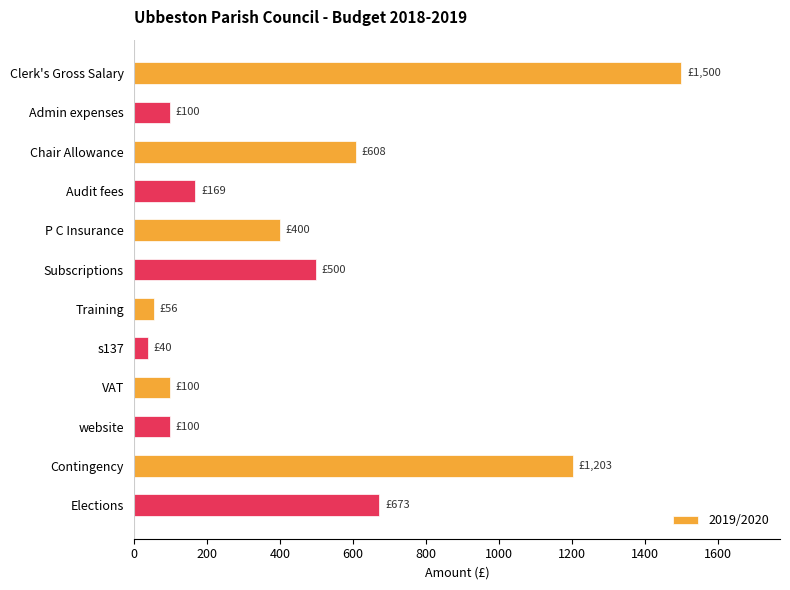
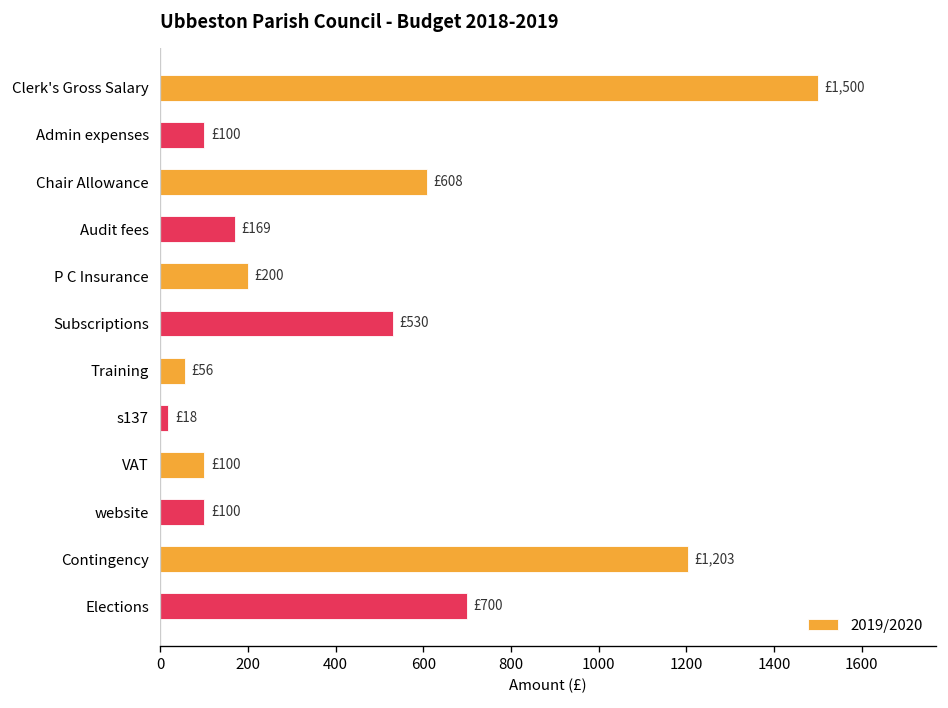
P C Insurance: £400 -> £200
Subscriptions: £500 -> £530
s137: £40 -> £18
Elections: £673 -> £700
